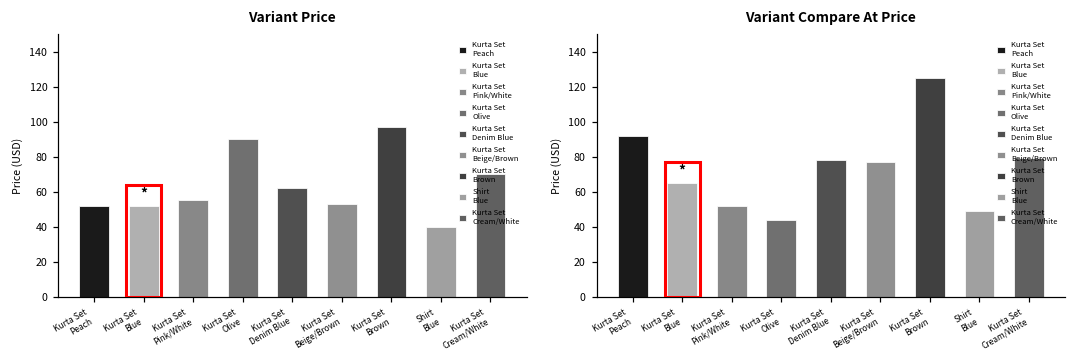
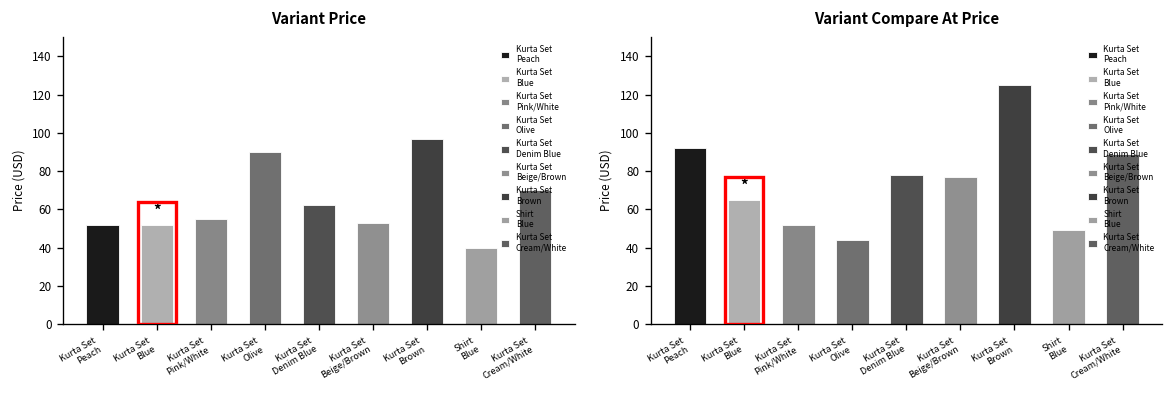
Variant Compare At Price, Kurta Set Cream/White: 79 -> 89
